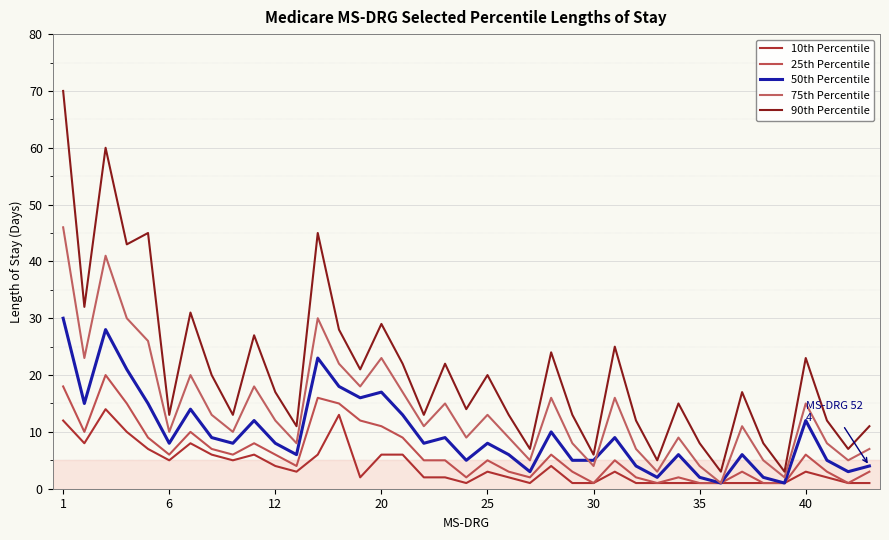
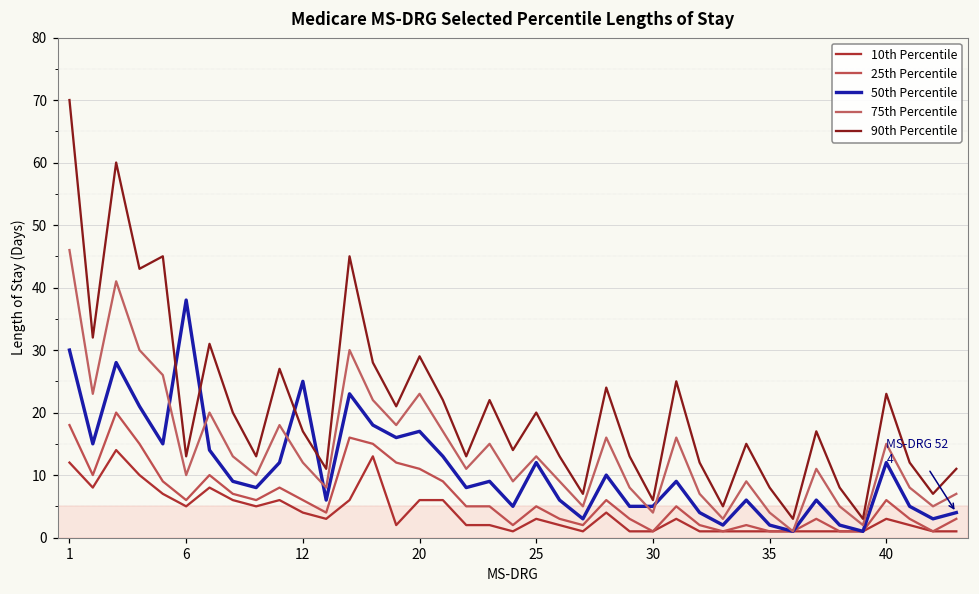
50th Percentile, 6: 8 -> 38
50th Percentile, 12: 8 -> 25
50th Percentile, 25: 8 -> 12
